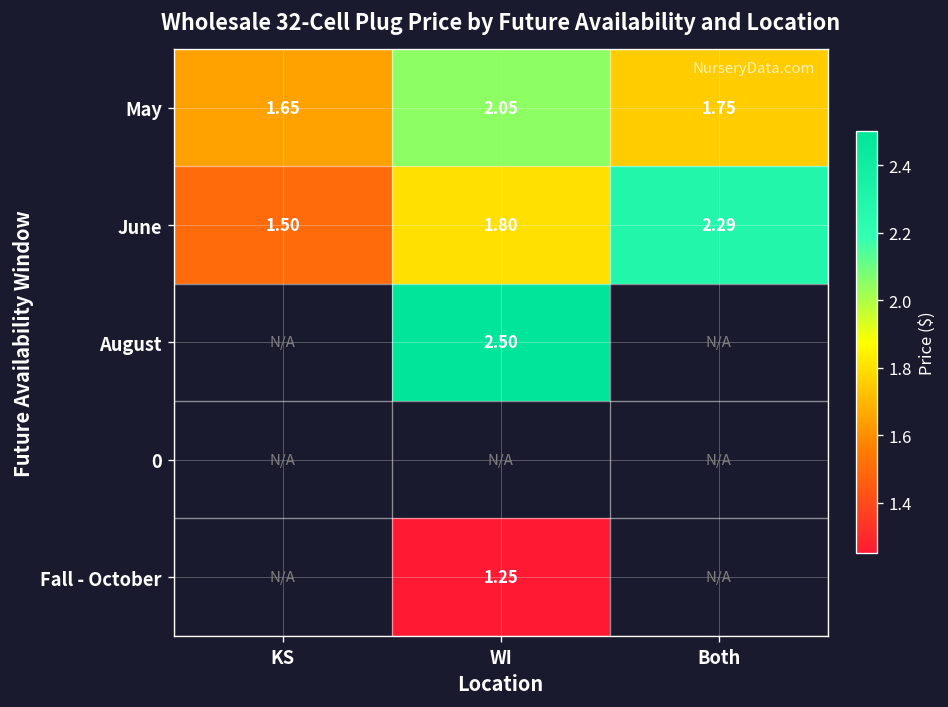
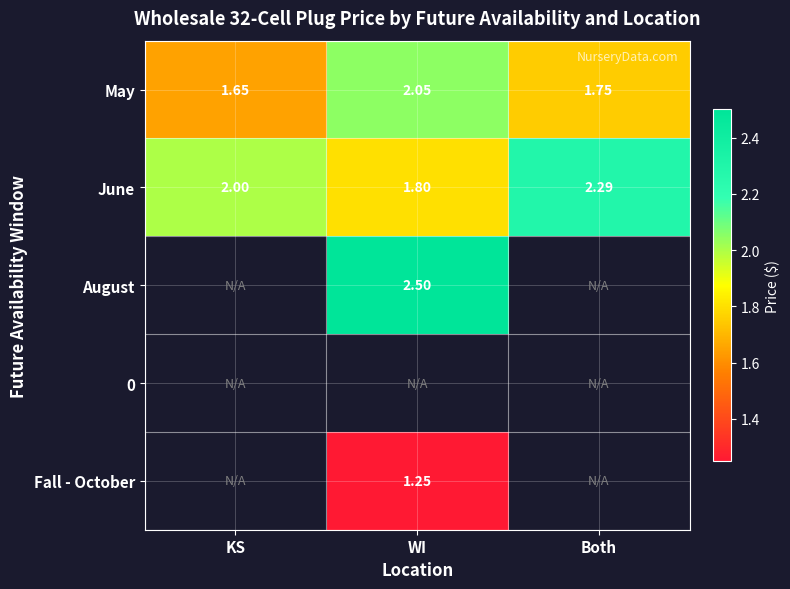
June, KS: 1.50 -> 2.00
